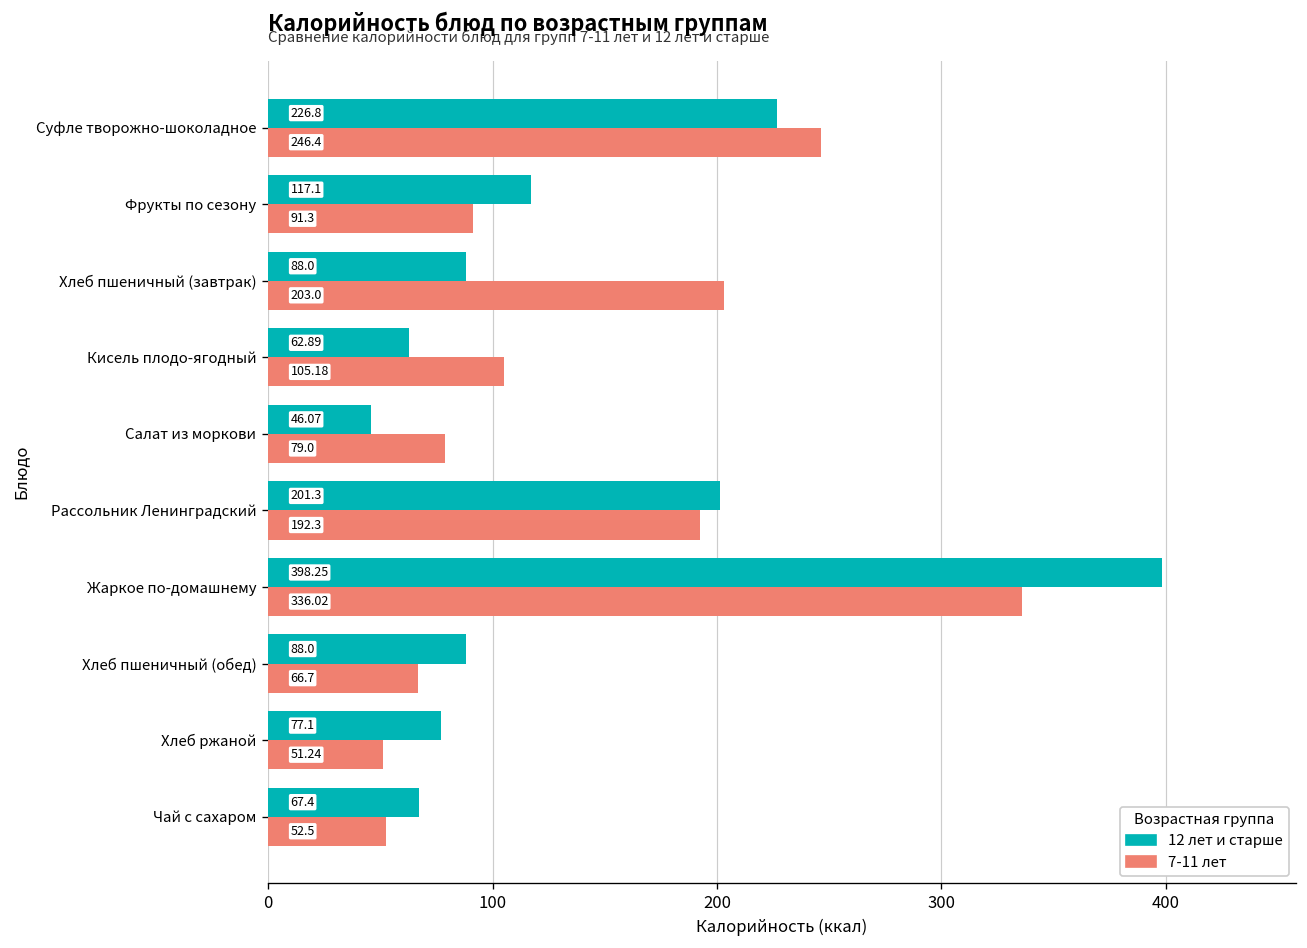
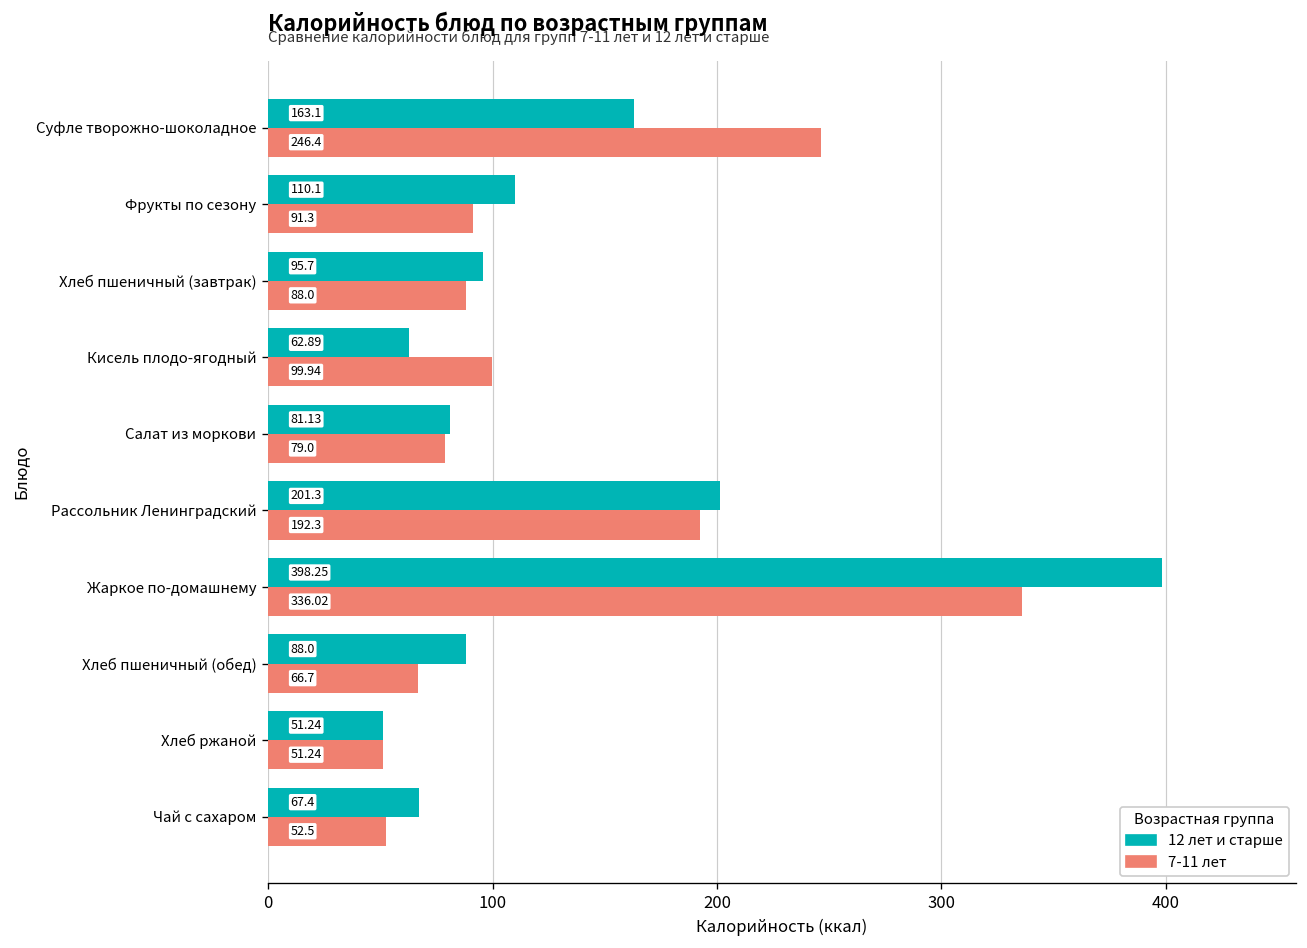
12 лет и старше, Суфле творожно-шоколадное: 226.8 -> 163.1
12 лет и старше, Фрукты по сезону: 117.1 -> 110.1
12 лет и старше, Хлеб пшеничный (завтрак): 88.0 -> 95.7
7-11 лет, Хлеб пшеничный (завтрак): 203.0 -> 88.0
7-11 лет, Кисель плодо-ягодный: 105.18 -> 99.94
12 лет и старше, Салат из моркови: 46.07 -> 81.13
12 лет и старше, Хлеб ржаной: 77.1 -> 51.24
